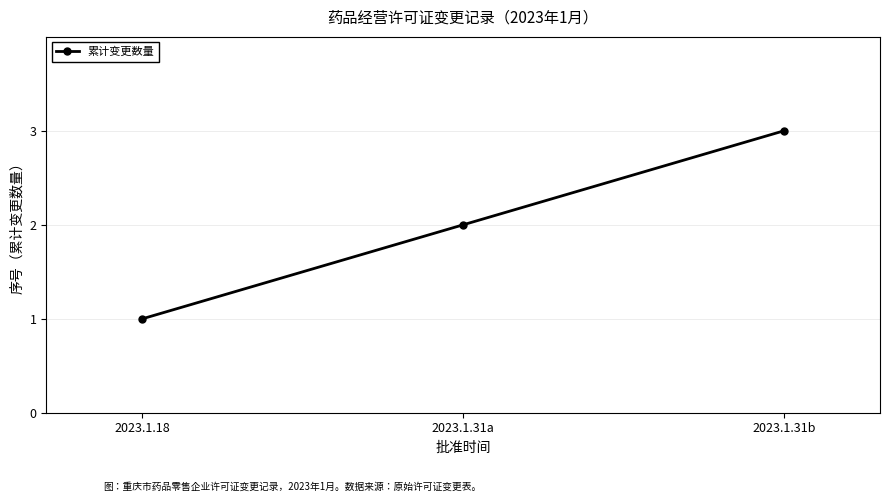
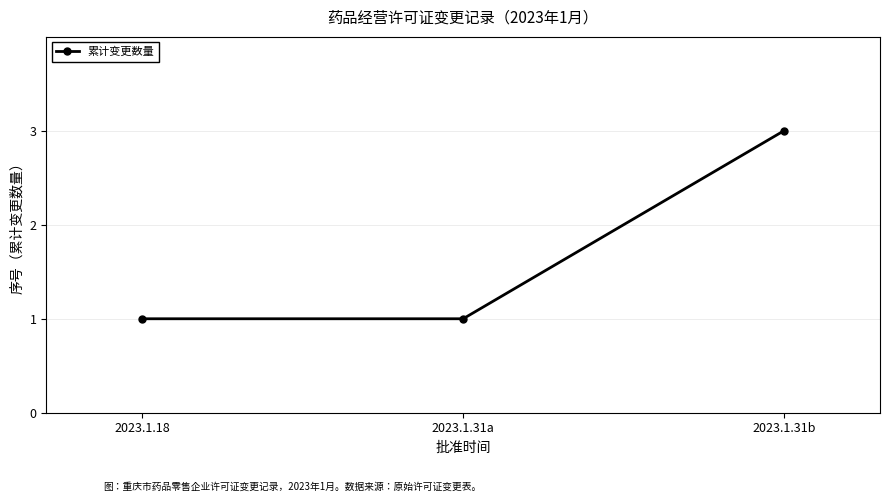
2023.1.31a: 2 -> 1
